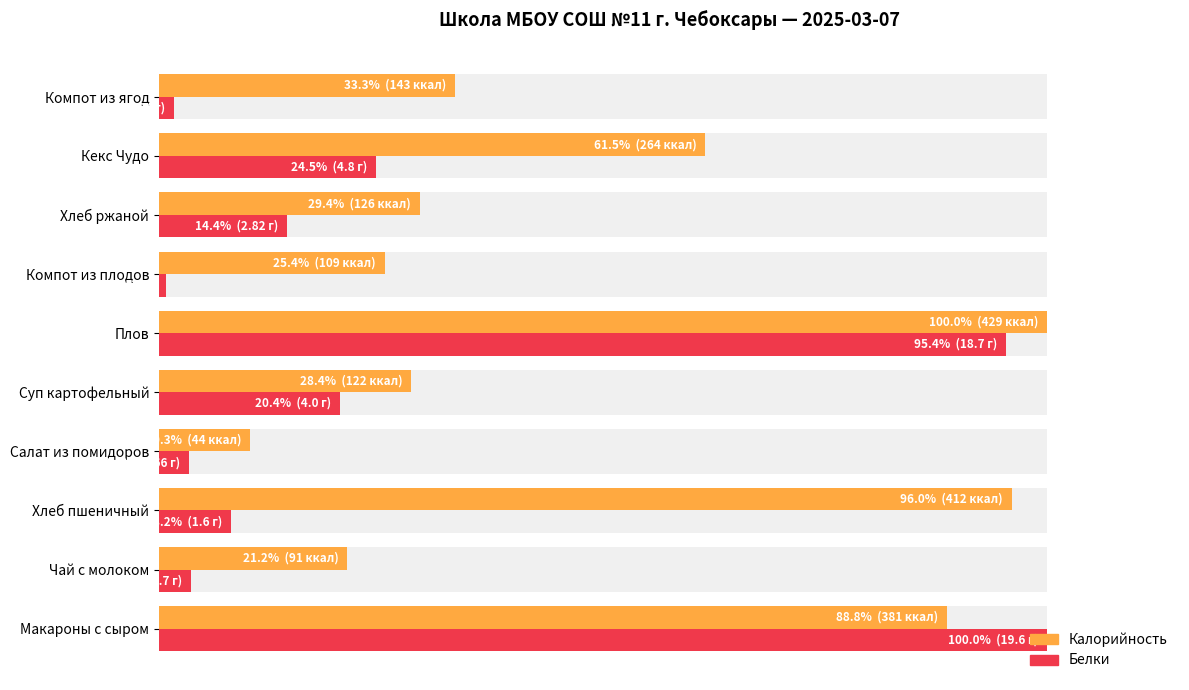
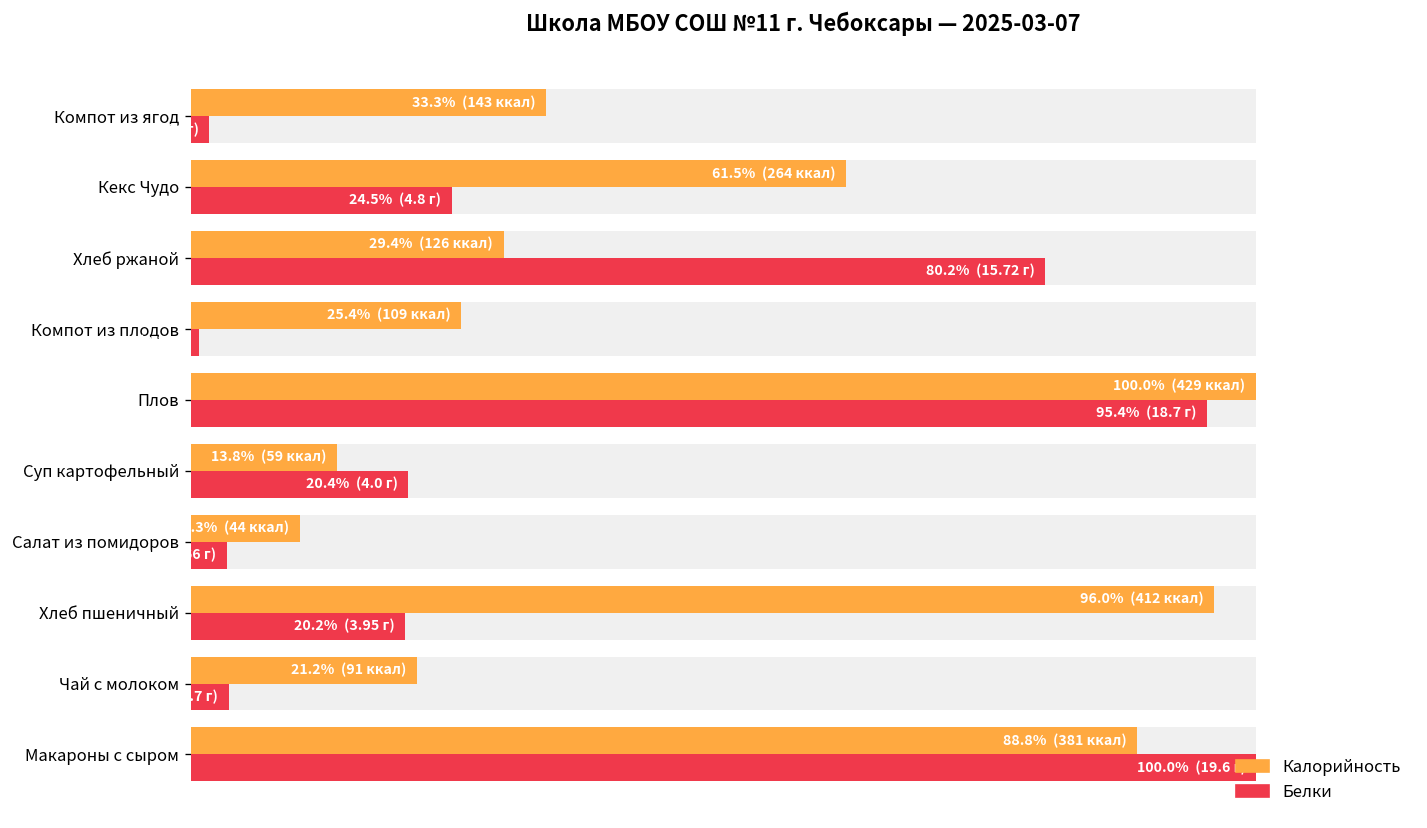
Белки, Хлеб ржаной: 14.4% (2.82 г) -> 80.2% (15.72 г)
Калорийность, Суп картофельный: 28.4% (122 ккал) -> 13.8% (59 ккал)
Белки, Хлеб пшеничный: 8.2% (1.6 г) -> 20.2% (3.95 г)
